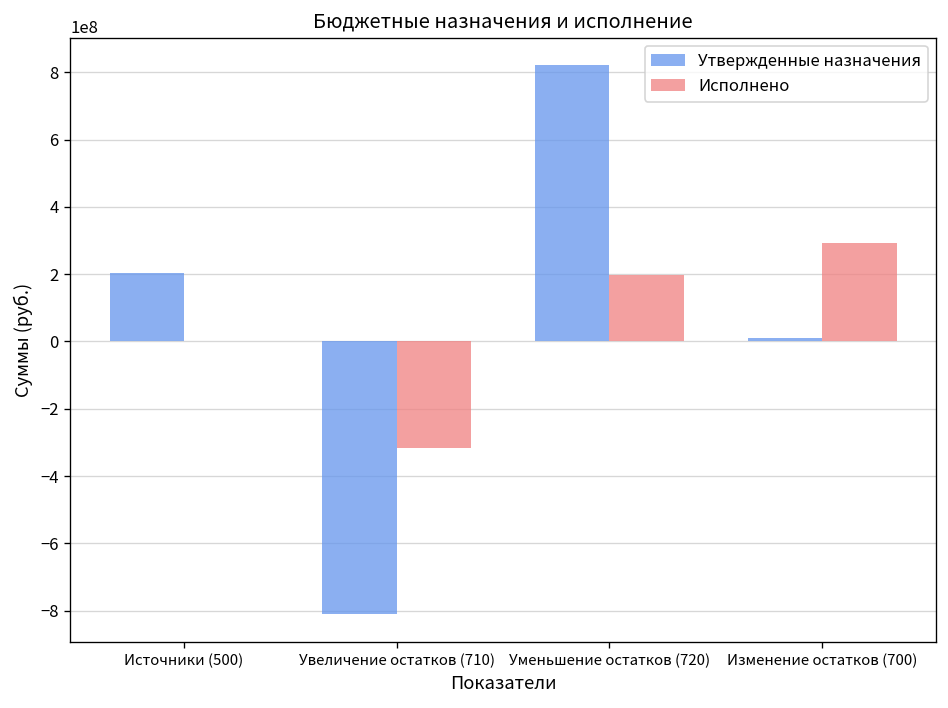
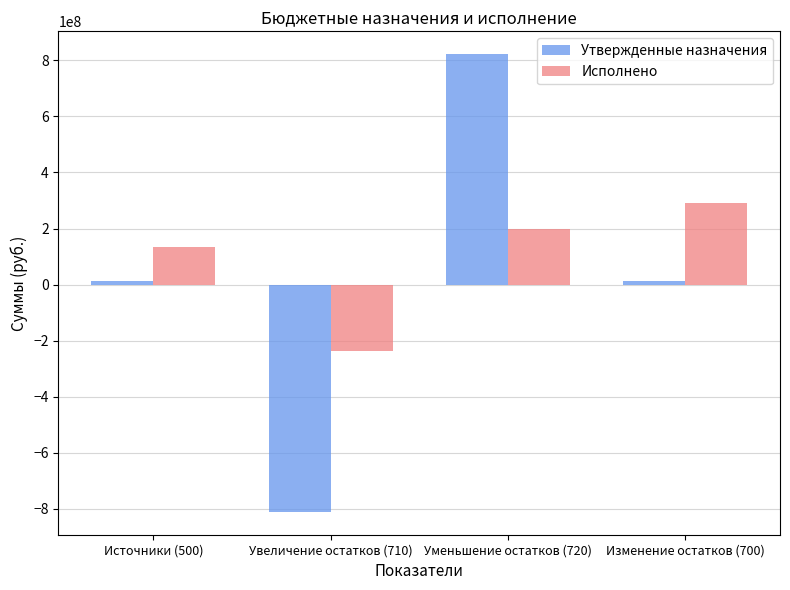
Утвержденные назначения, Источники (500): 200000000 -> 10000000
Исполнено, Источники (500): 0 -> 140000000
Исполнено, Увеличение остатков (710): -320000000 -> -240000000
